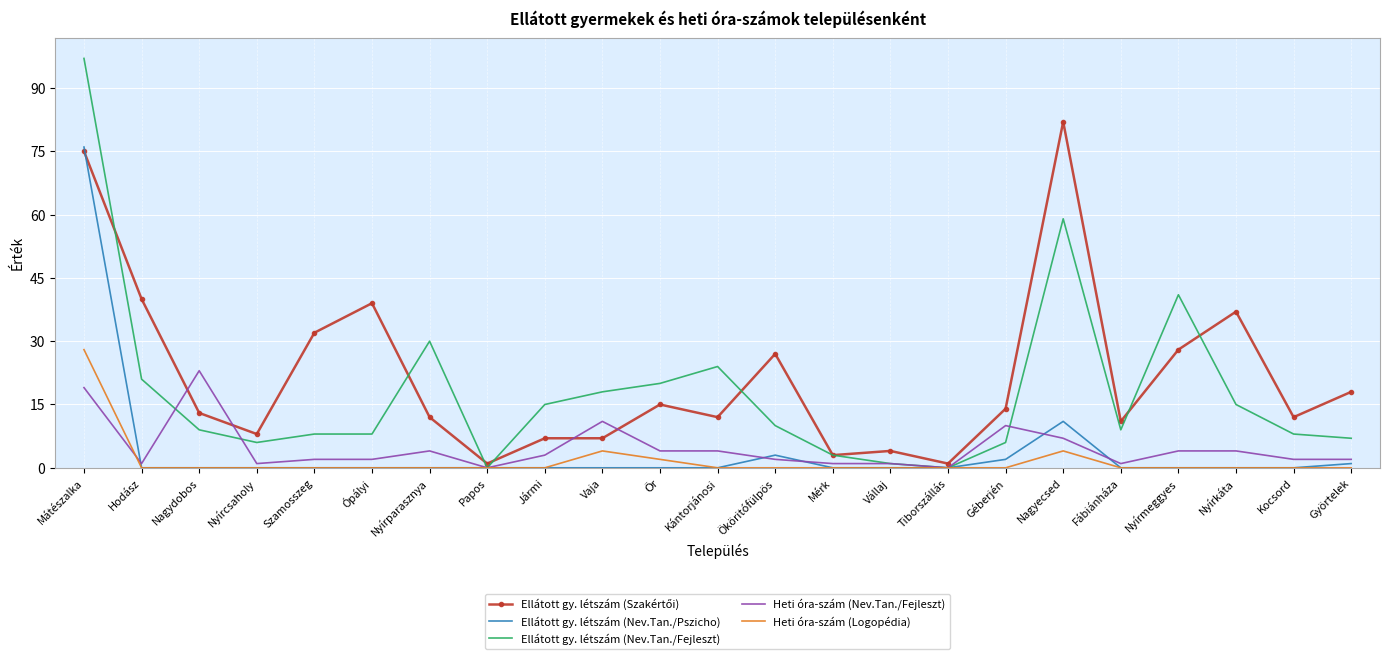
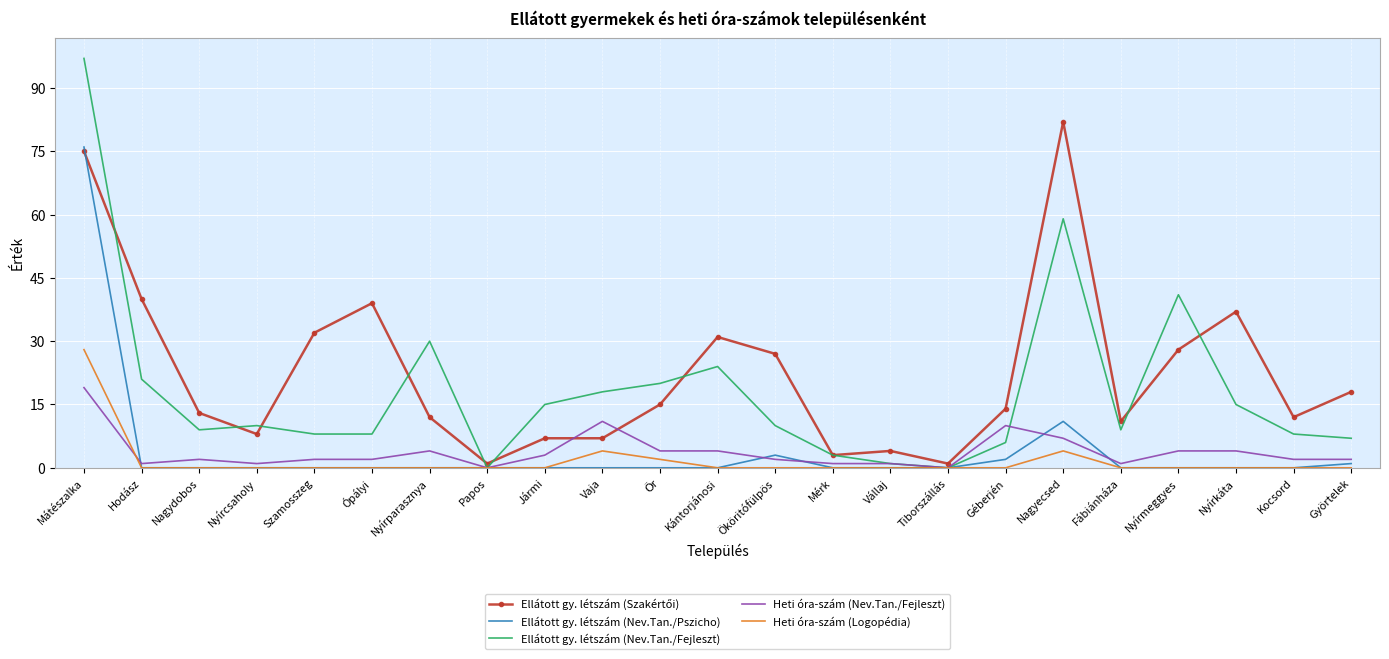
Heti óra-szám (Nev.Tan./Fejleszt), Nagydobos: 23 -> 2
Ellátott gy. létszám (Nev.Tan./Fejleszt), Nyírcsaholy: 6 -> 10
Ellátott gy. létszám (Szakértői), Kántorjánosi: 12 -> 31
